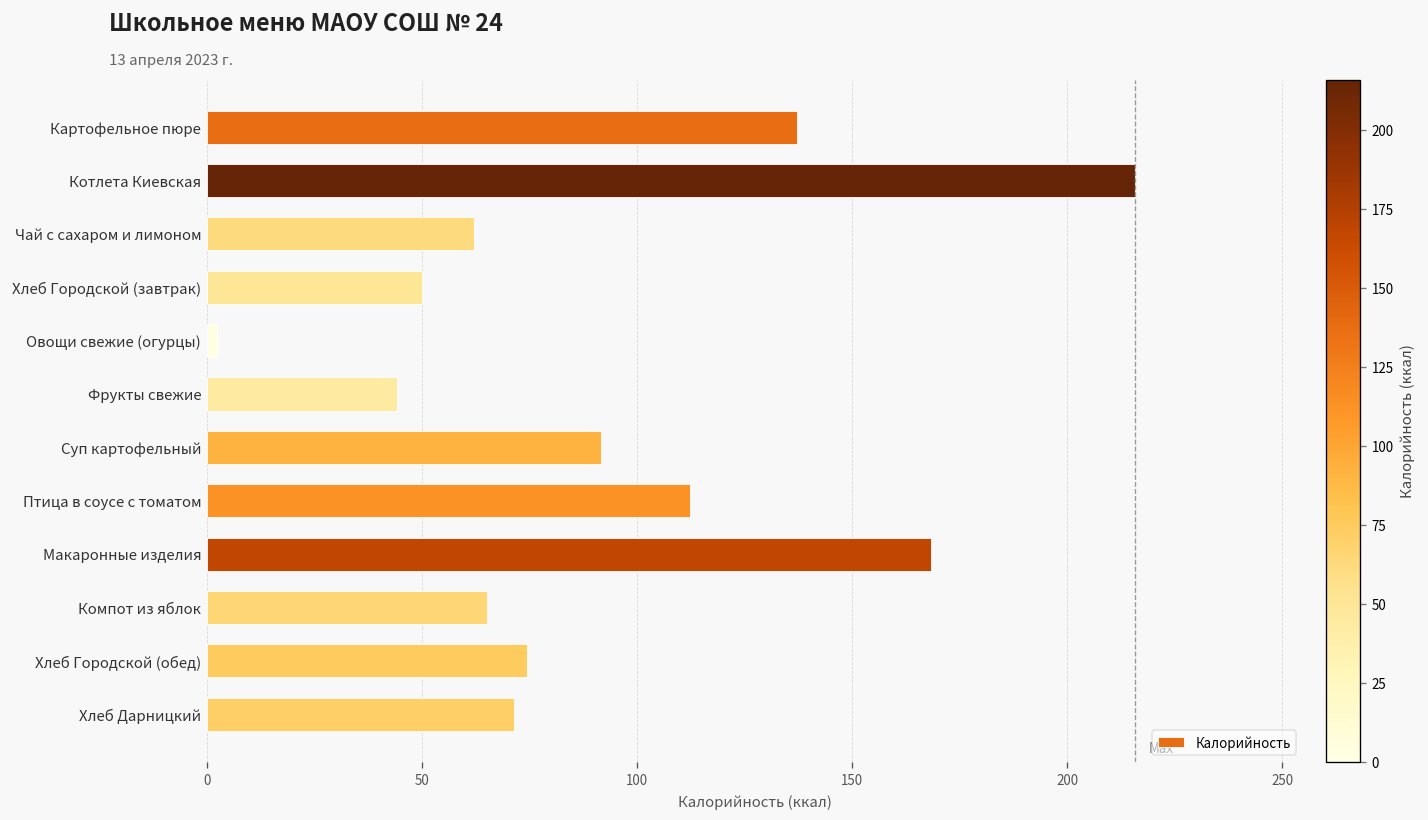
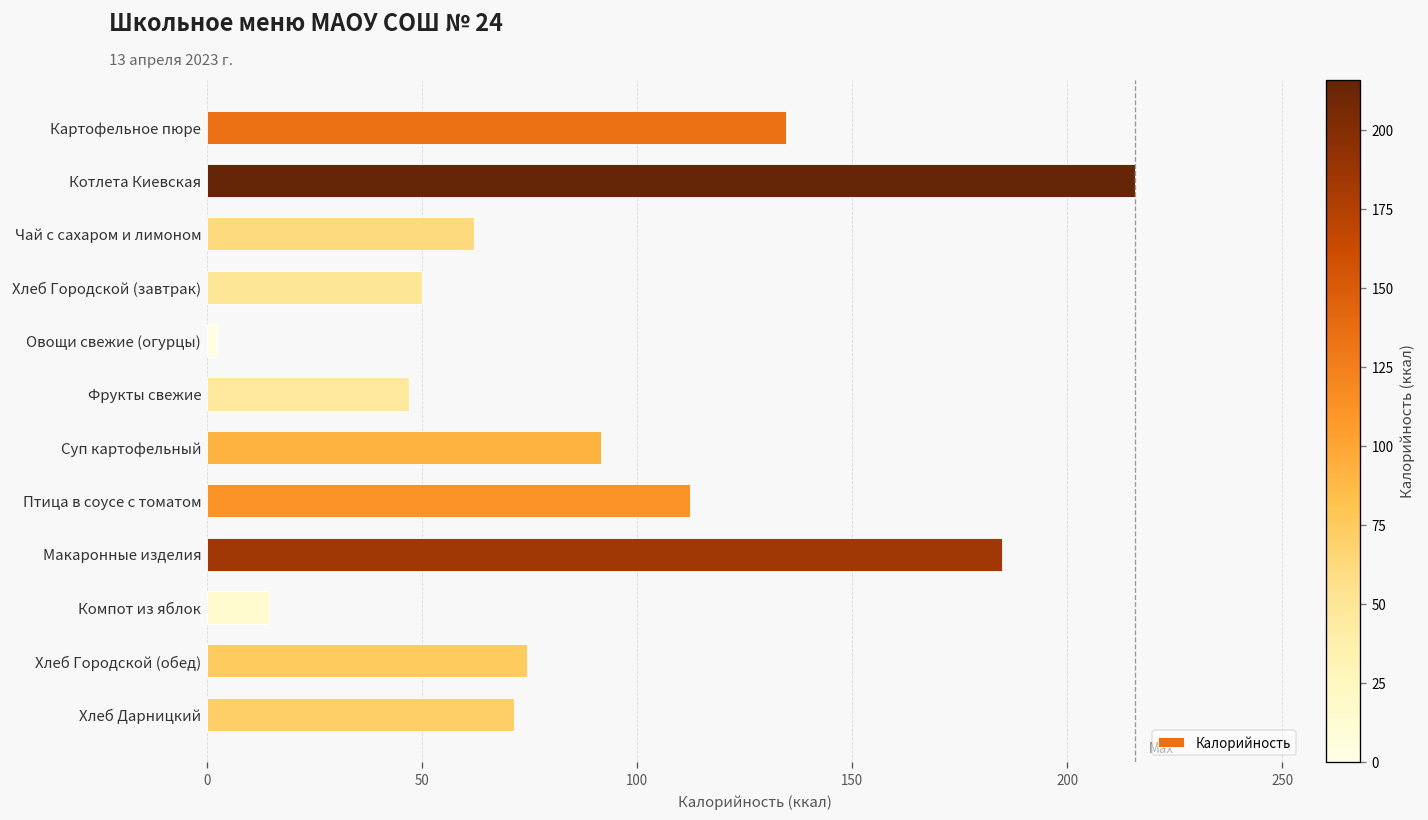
Картофельное пюре: 137 -> 135
Фрукты свежие: 44 -> 47
Макаронные изделия: 168 -> 185
Компот из яблок: 65 -> 15
